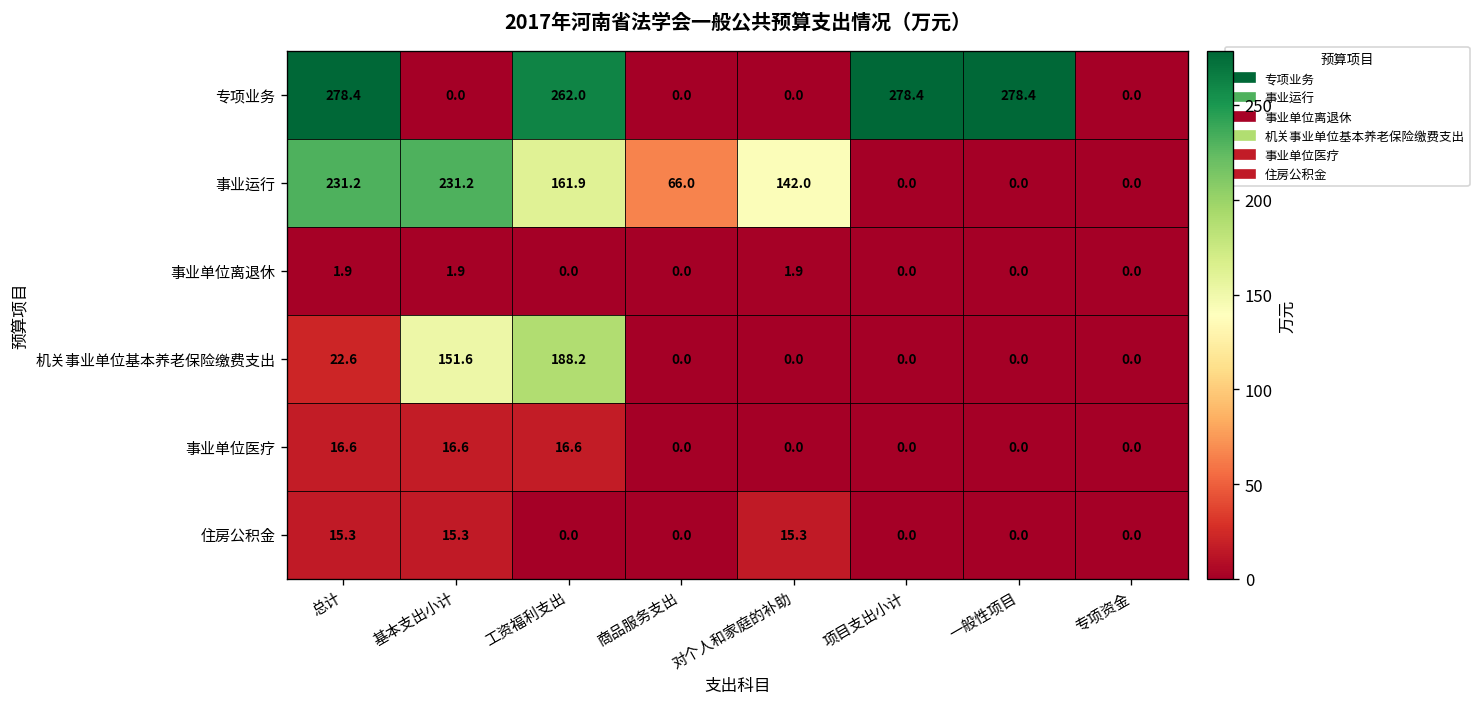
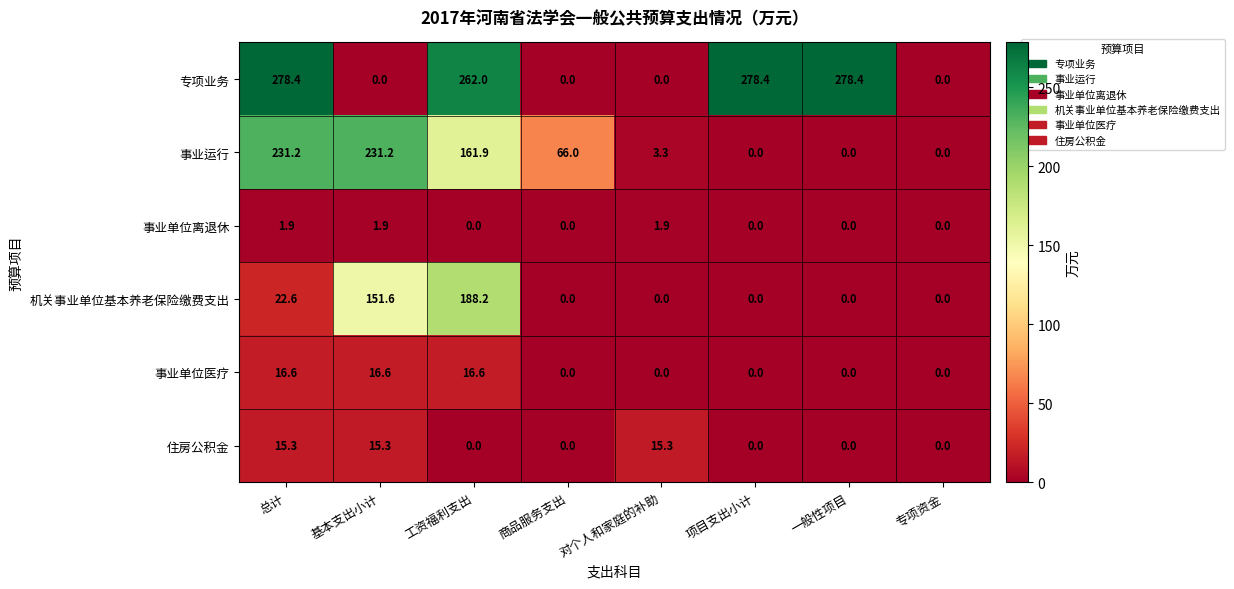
事业运行, 对个人和家庭的补助: 142.0 -> 3.3
